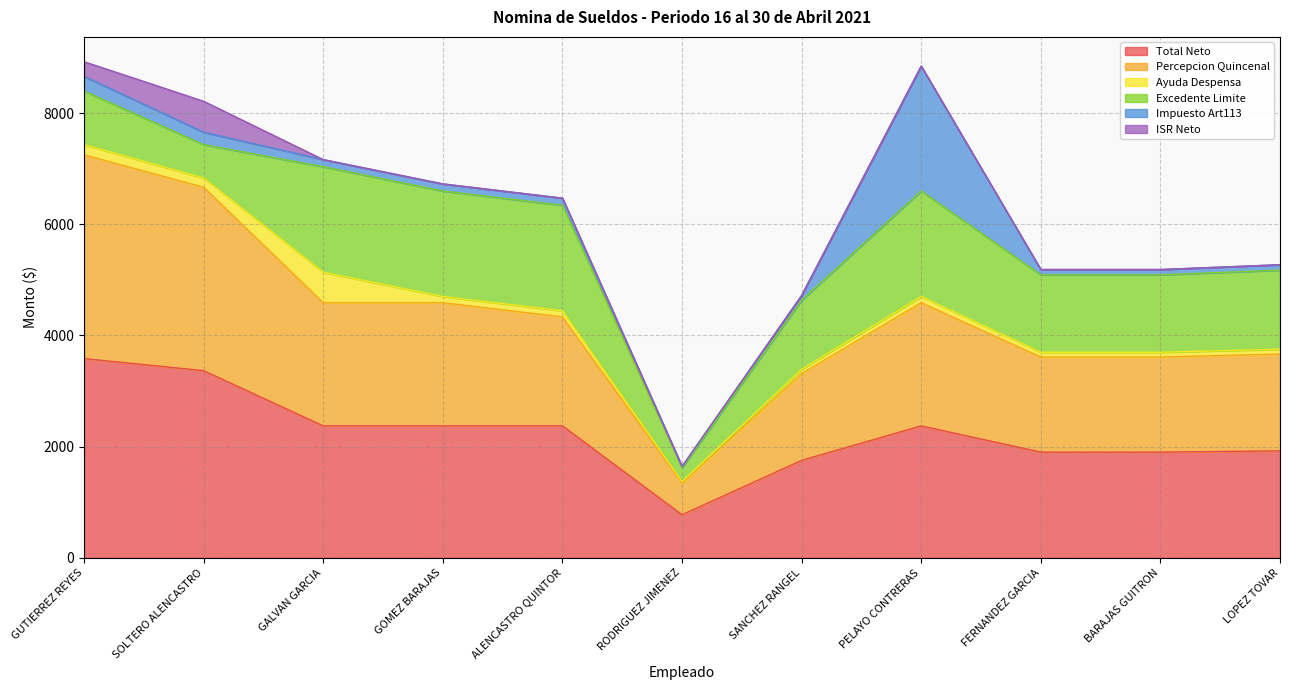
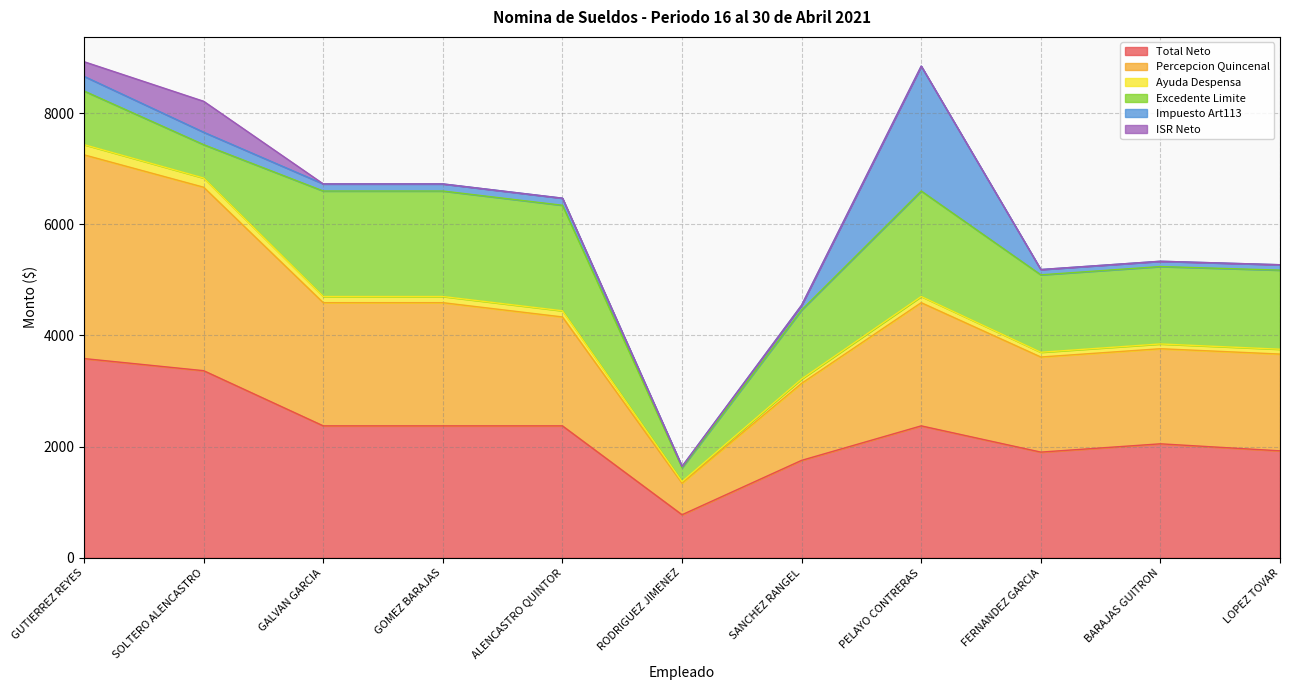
Ayuda Despensa, GALVAN GARCIA: 500 -> 100
Percepcion Quincenal, SANCHEZ RANGEL: 1600 -> 1400
Total Neto, BARAJAS GUITRON: 1900 -> 2100
